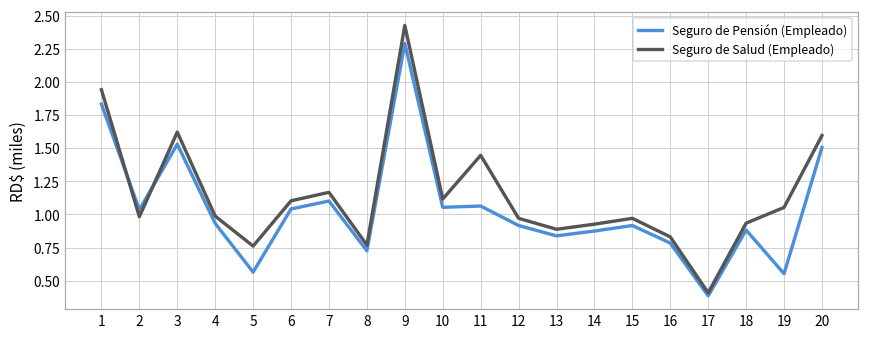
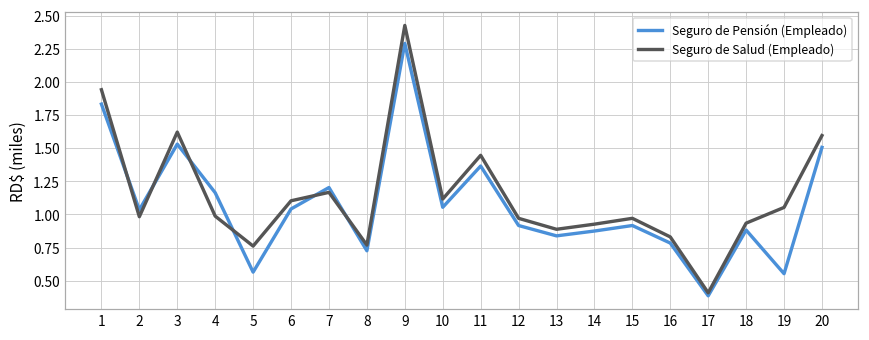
Seguro de Pensión (Empleado), 4: 0.93 -> 1.16
Seguro de Pensión (Empleado), 7: 1.10 -> 1.20
Seguro de Pensión (Empleado), 11: 1.06 -> 1.37
